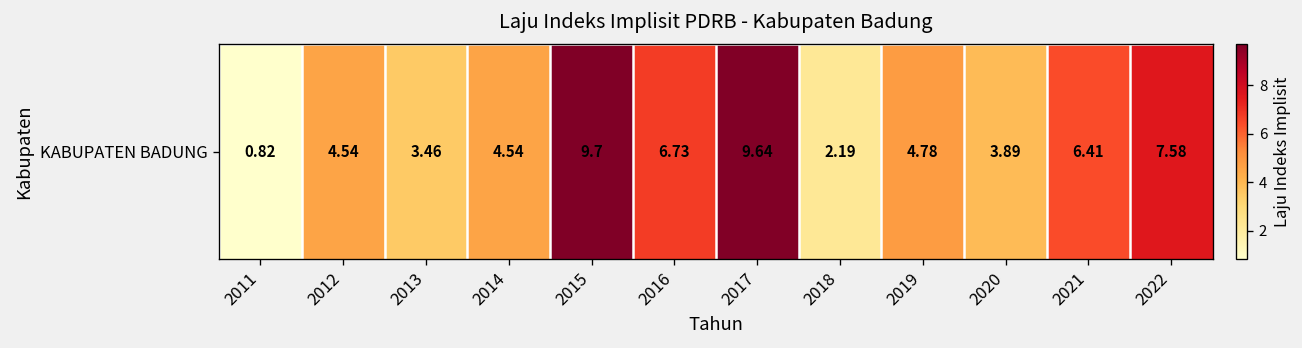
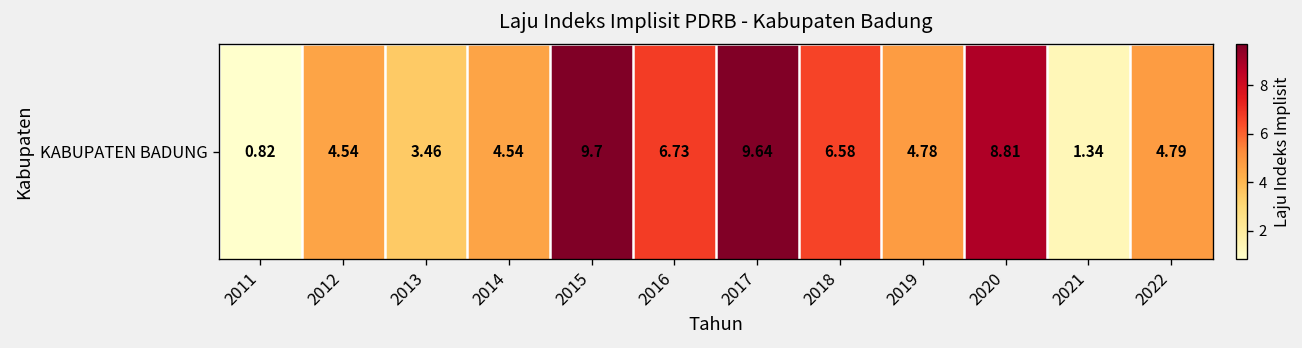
KABUPATEN BADUNG, 2018: 2.19 -> 6.58
KABUPATEN BADUNG, 2020: 3.89 -> 8.81
KABUPATEN BADUNG, 2021: 6.41 -> 1.34
KABUPATEN BADUNG, 2022: 7.58 -> 4.79
